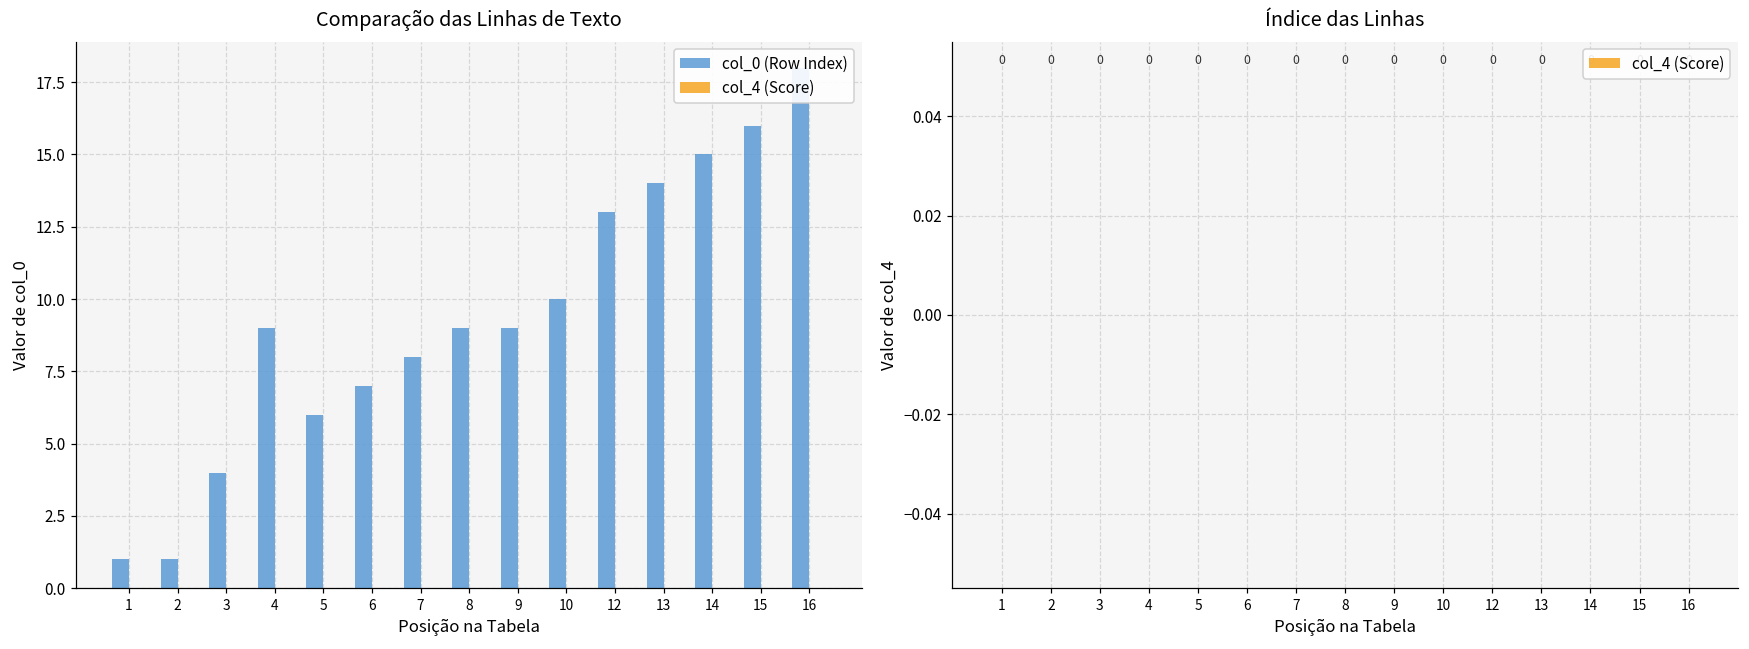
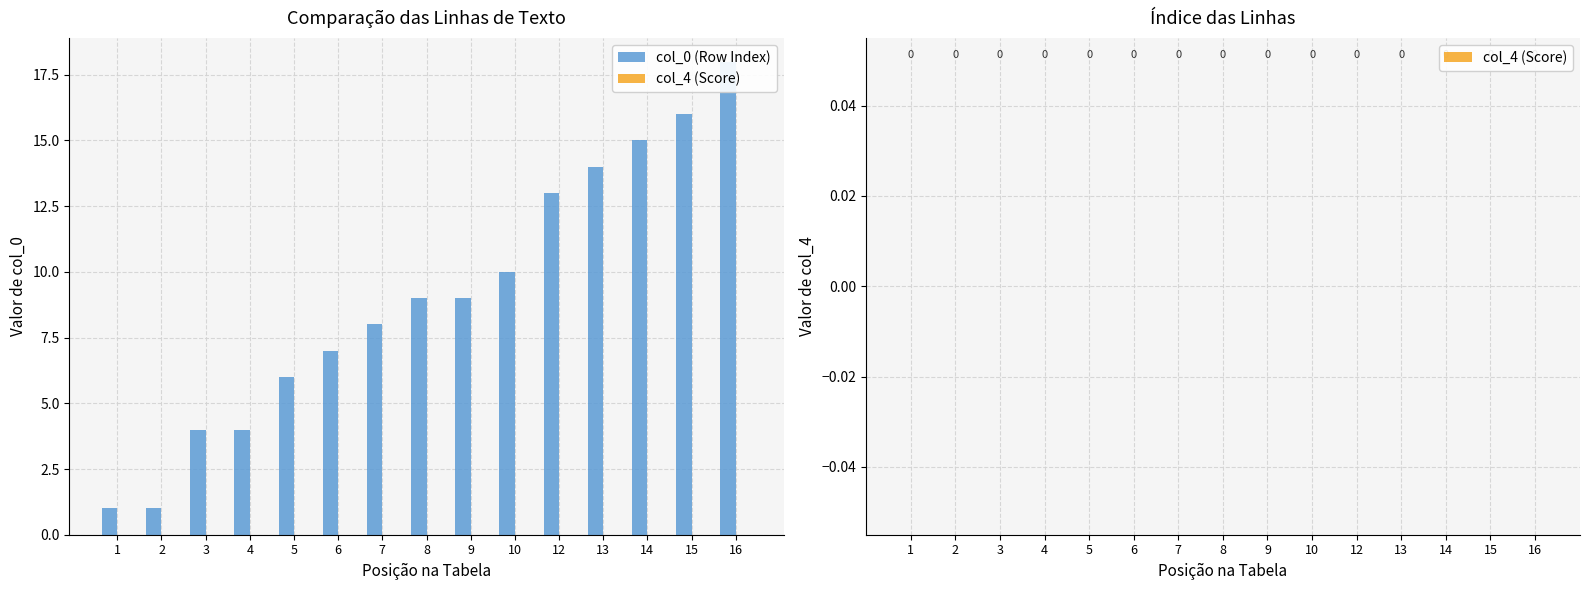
Comparação das Linhas de Texto, col_0 (Row Index), 4: 9 -> 4
